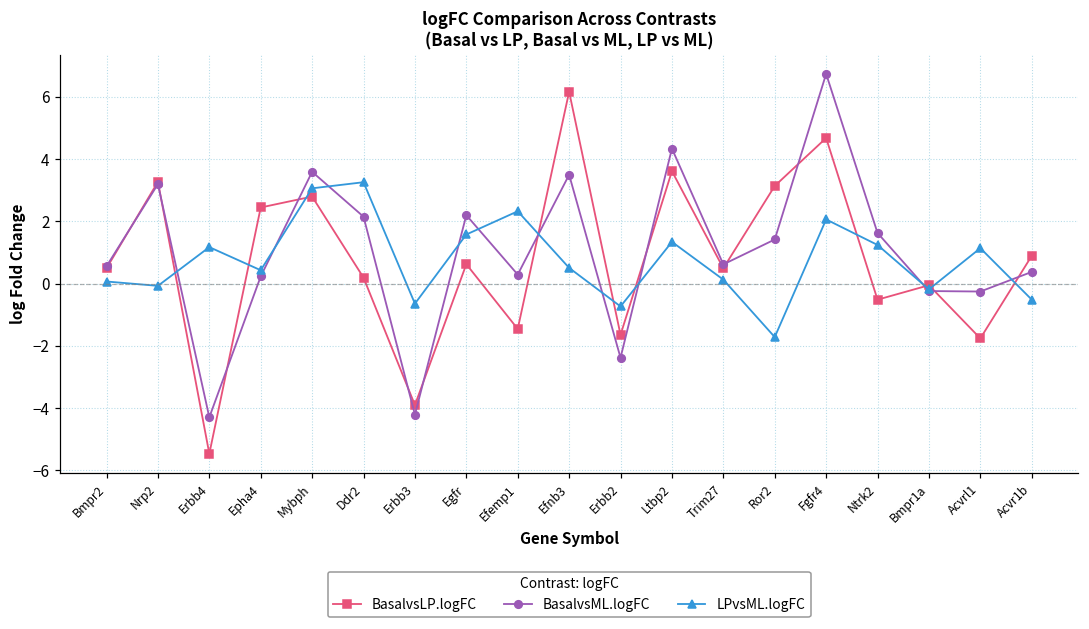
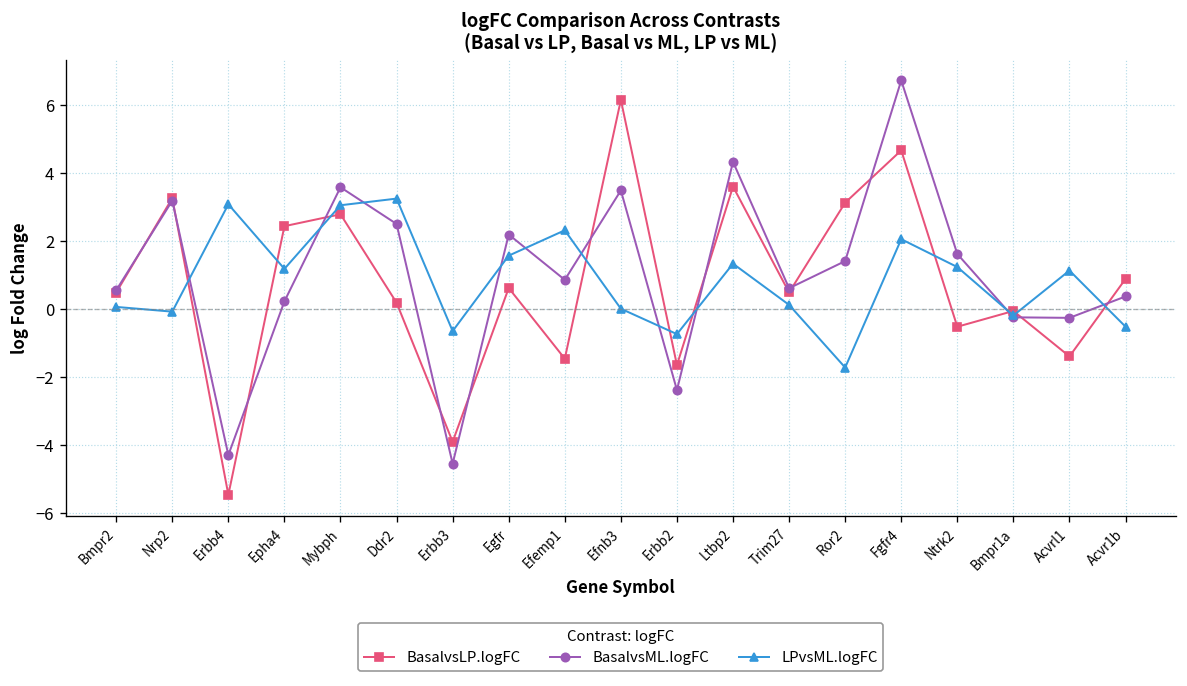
LPvsML.logFC, Erbb4: 1.2 -> 3.1
LPvsML.logFC, Epha4: 0.4 -> 1.2
BasalvsML.logFC, Ddr2: 2.1 -> 2.5
BasalvsML.logFC, Erbb3: -4.2 -> -4.6
BasalvsML.logFC, Efemp1: 0.3 -> 0.9
LPvsML.logFC, Efnb3: 0.5 -> 0.0
BasalvsLP.logFC, Acvrl1: -1.8 -> -1.4
